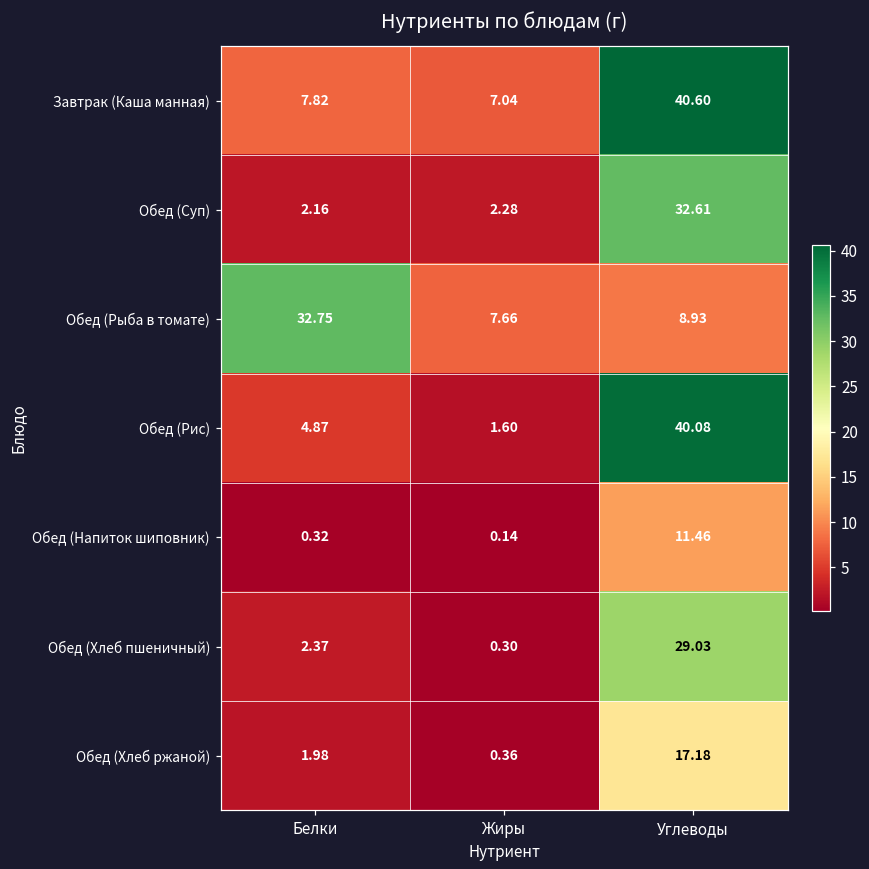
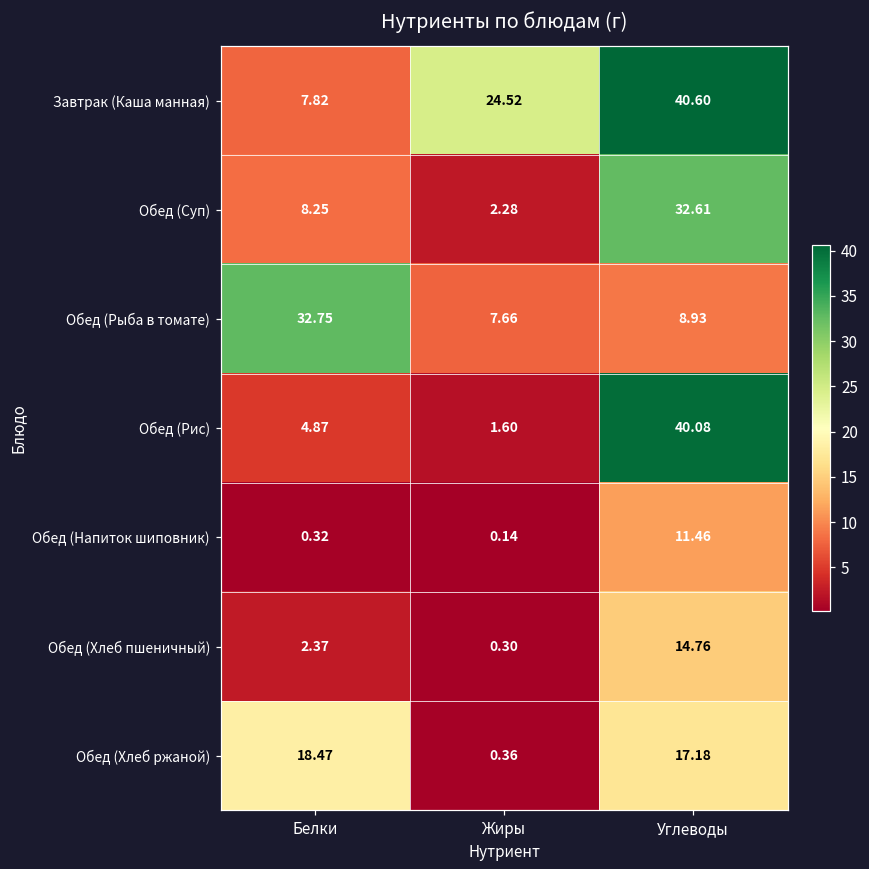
Завтрак (Каша манная), Жиры: 7.04 -> 24.52
Обед (Суп), Белки: 2.16 -> 8.25
Обед (Хлеб пшеничный), Углеводы: 29.03 -> 14.76
Обед (Хлеб ржаной), Белки: 1.98 -> 18.47
